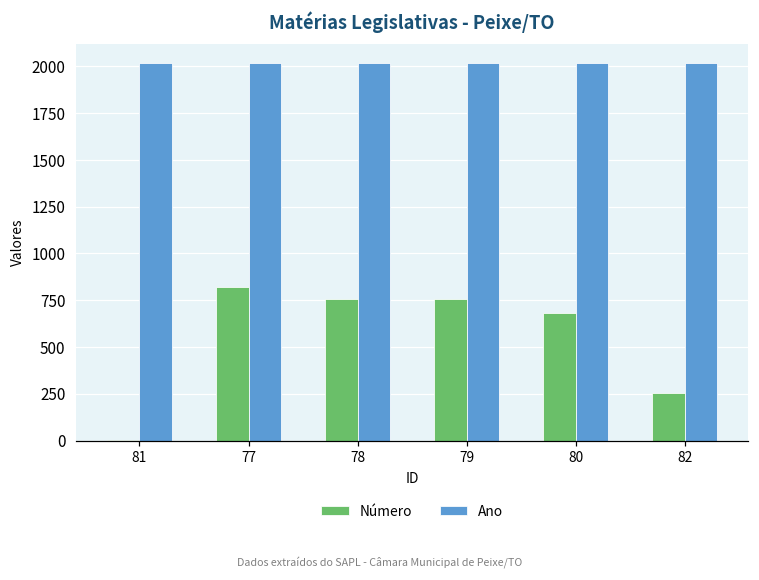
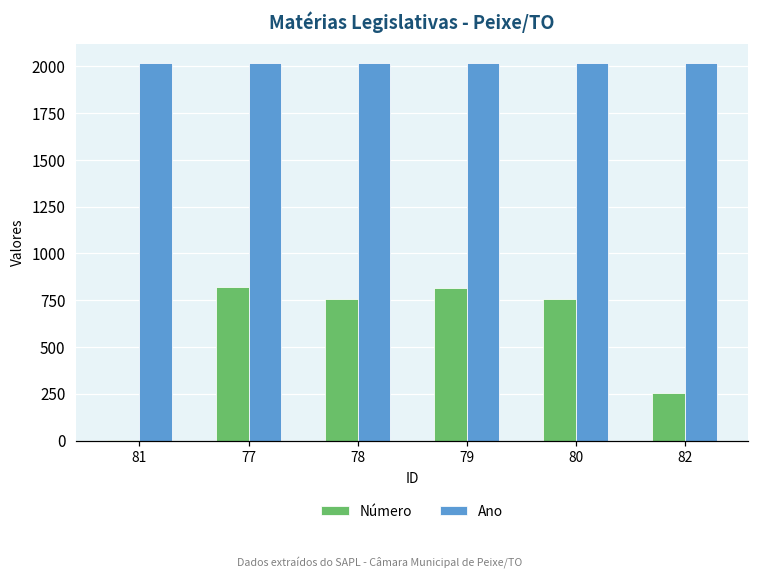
Número, 79: 760 -> 820
Número, 80: 680 -> 760
